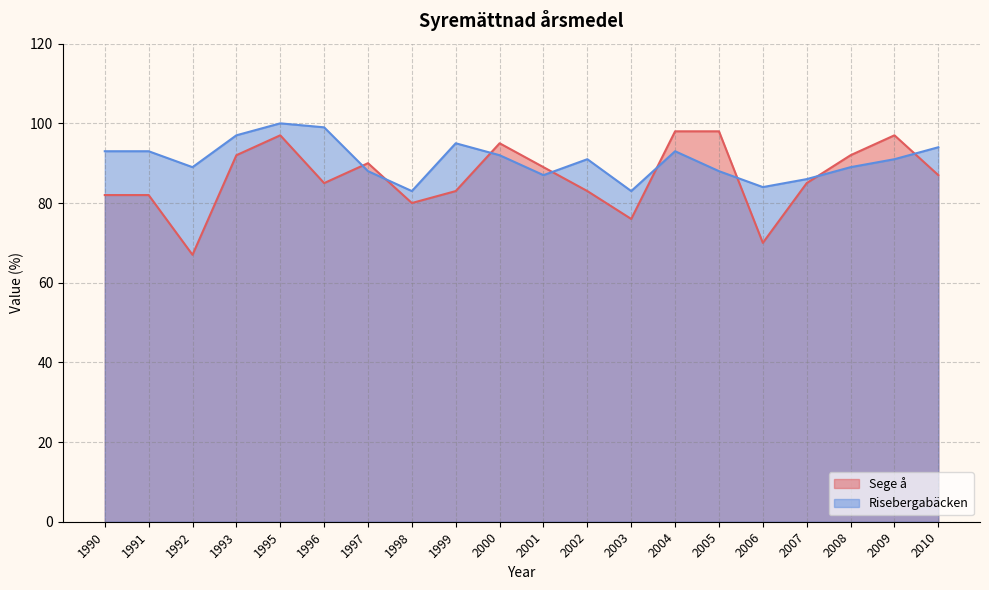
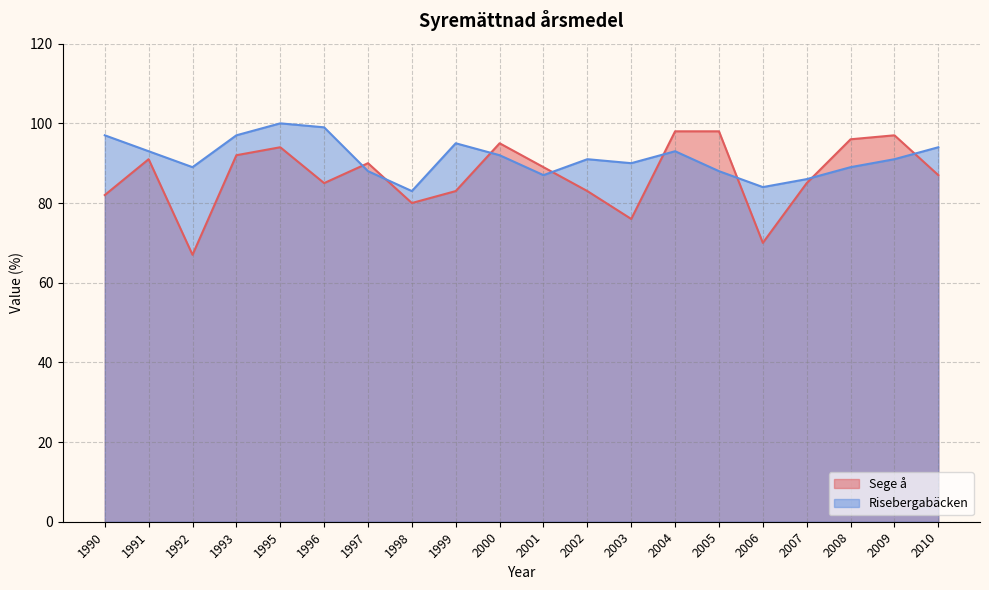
Risebergabäcken, 1990: 93 -> 97
Sege å, 1991: 82 -> 91
Sege å, 1995: 97 -> 94
Risebergabäcken, 2003: 83 -> 90
Sege å, 2008: 92 -> 96
